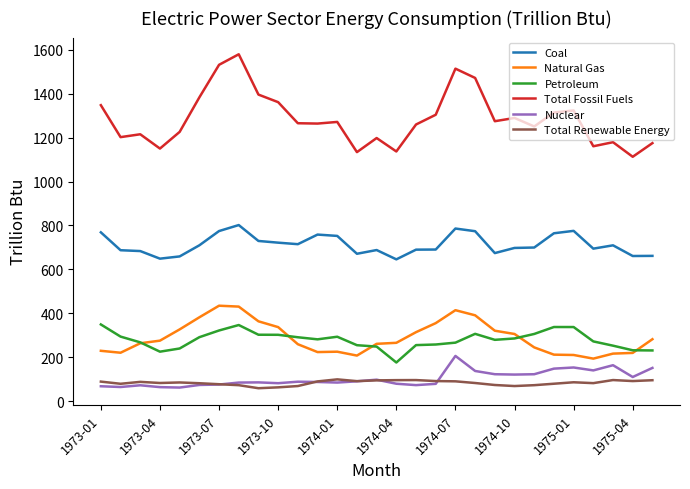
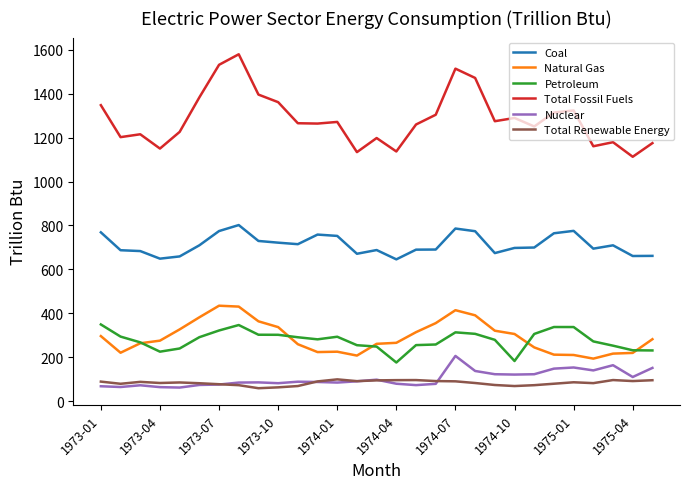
Natural Gas, 1973-01: 230 -> 300
Petroleum, 1974-07: 270 -> 310
Petroleum, 1974-10: 290 -> 180
